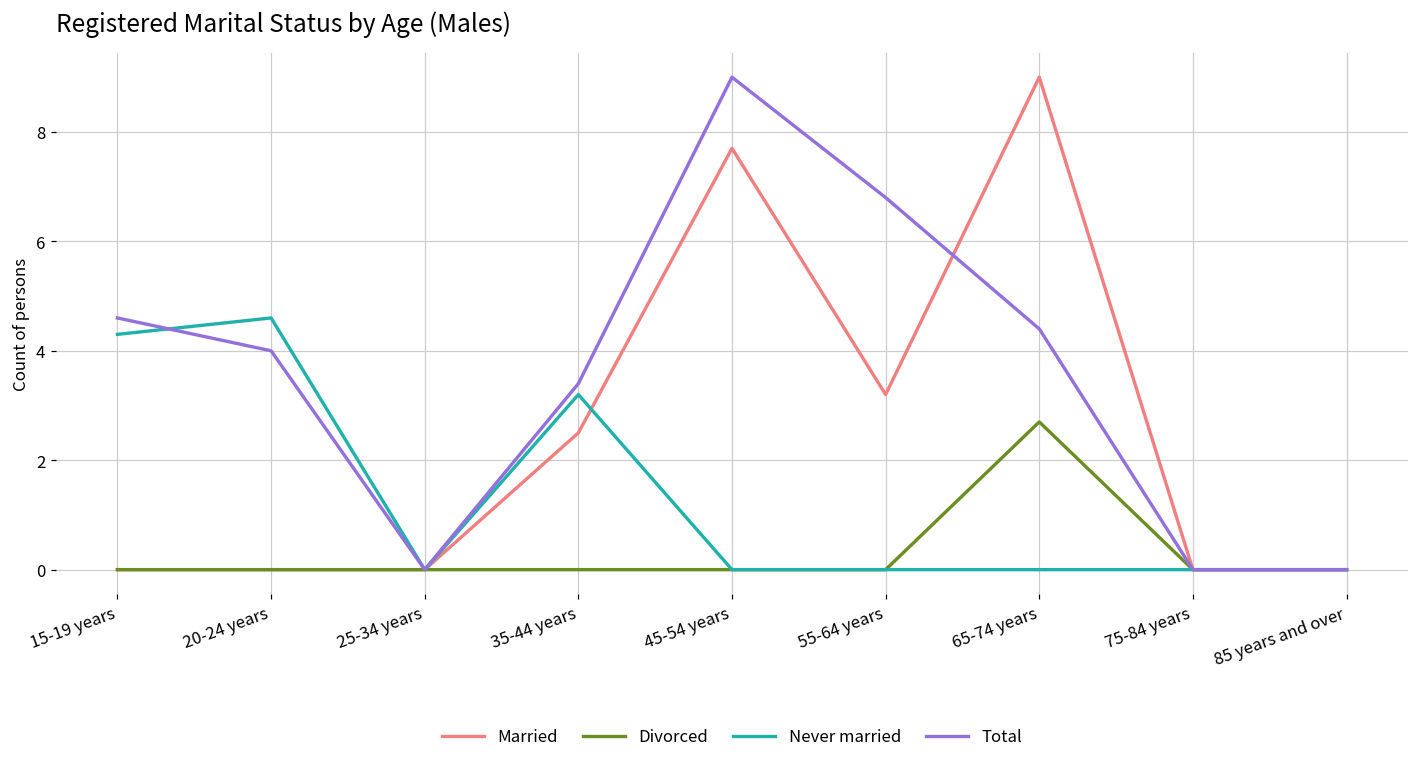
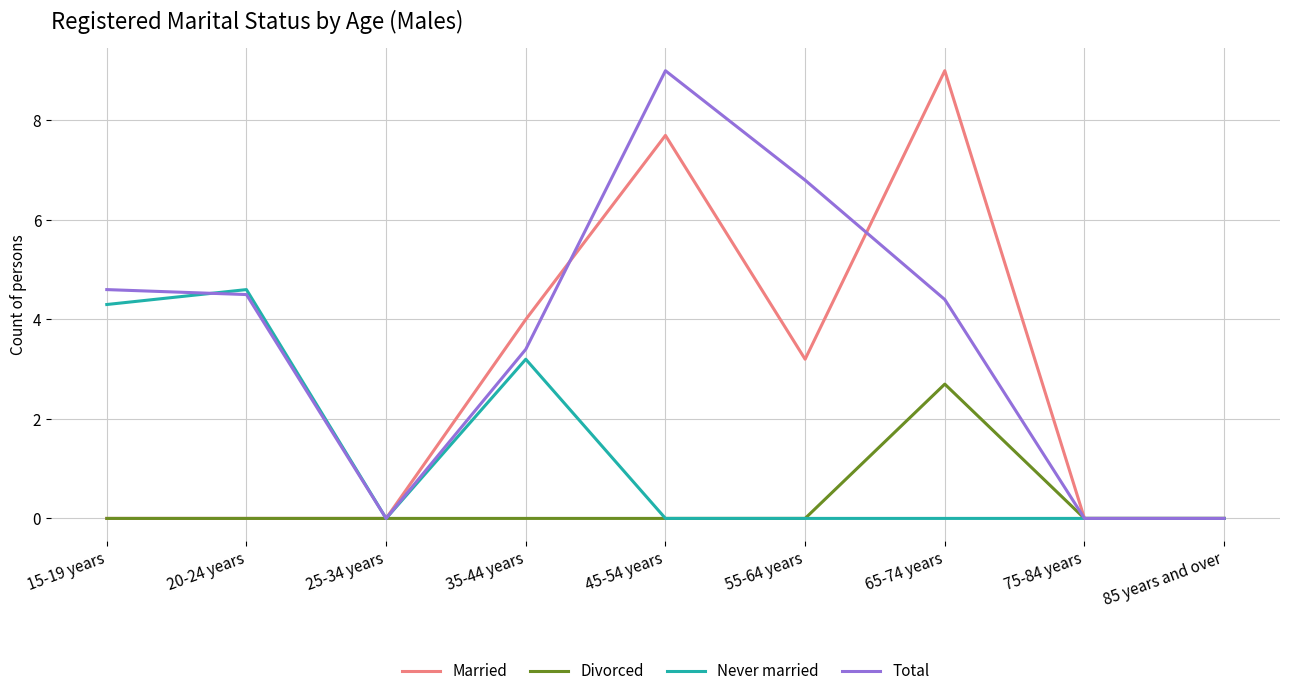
Total, 20-24 years: 4.0 -> 4.5
Married, 35-44 years: 2.5 -> 4.0
